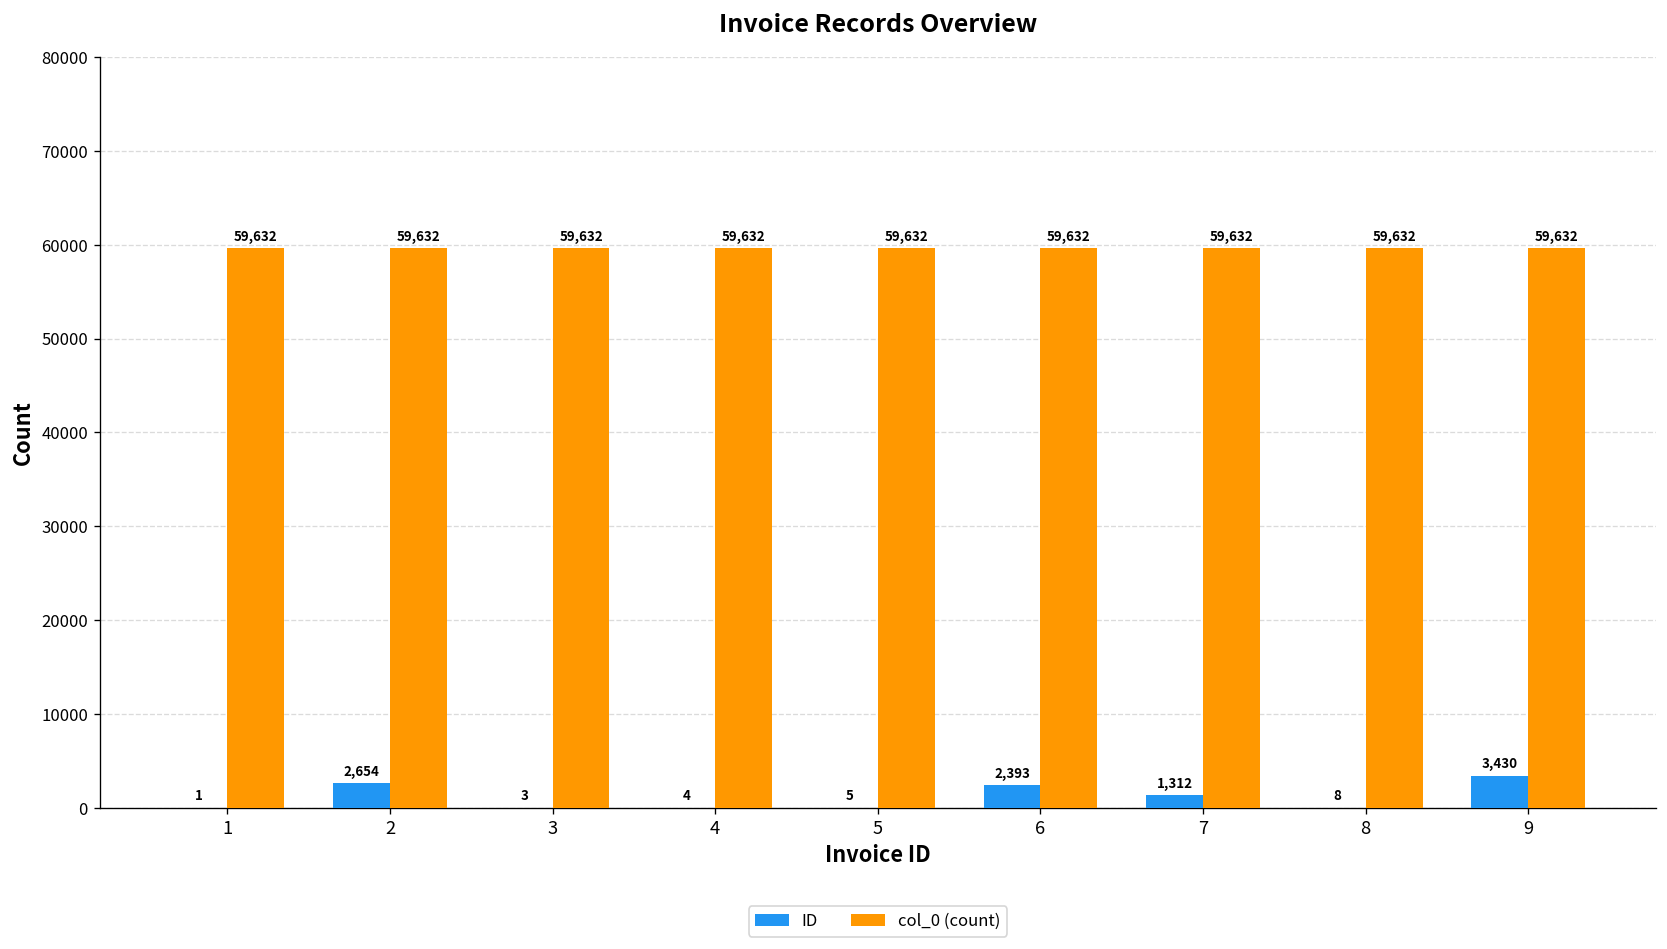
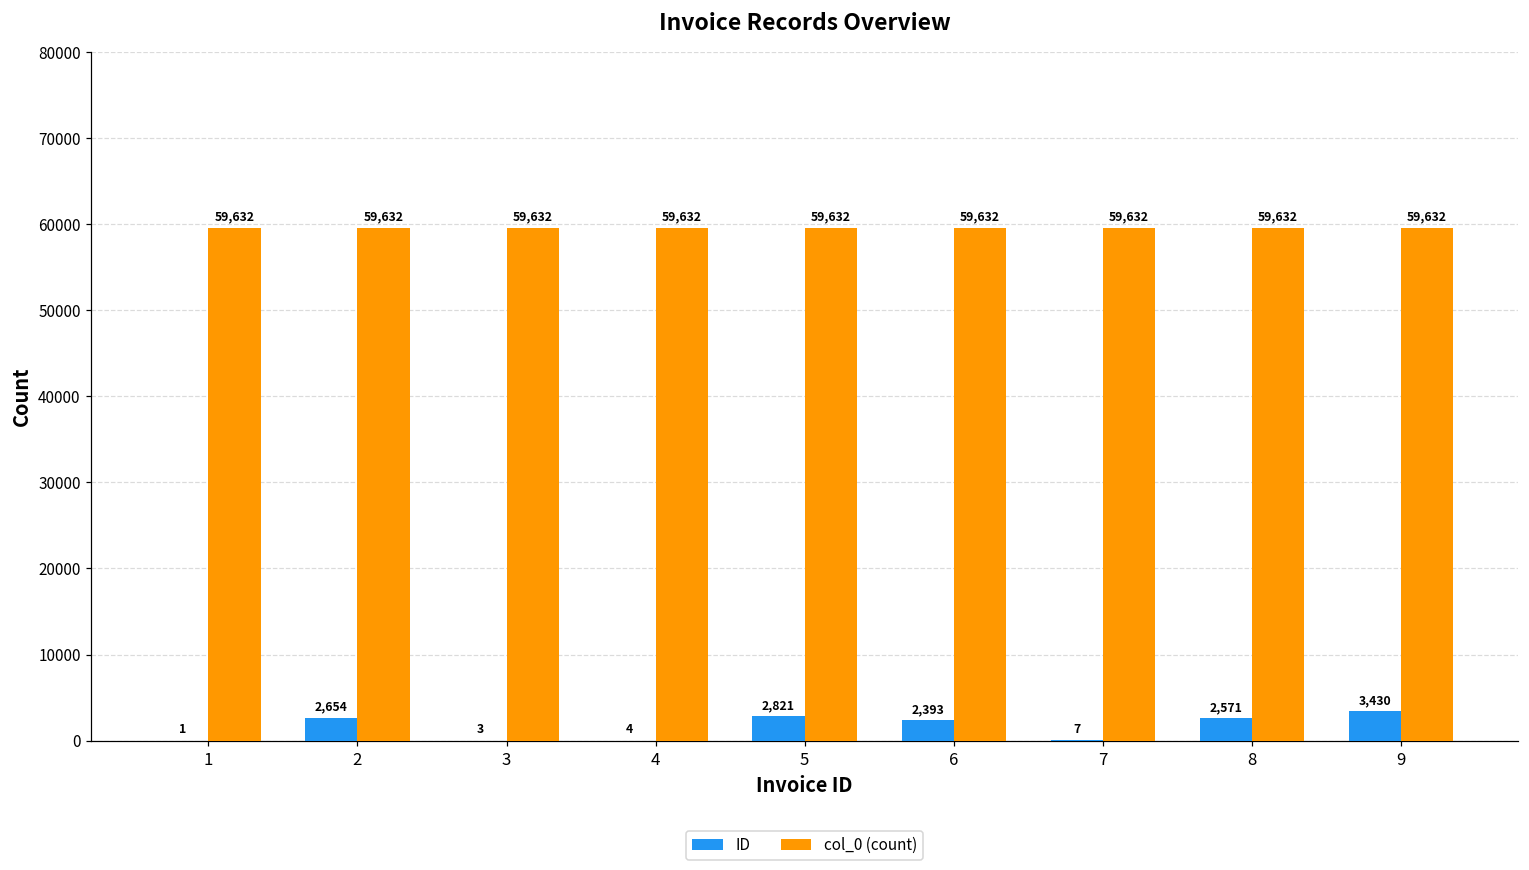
ID, 5: 5 -> 2,821
ID, 7: 1,312 -> 7
ID, 8: 8 -> 2,571
